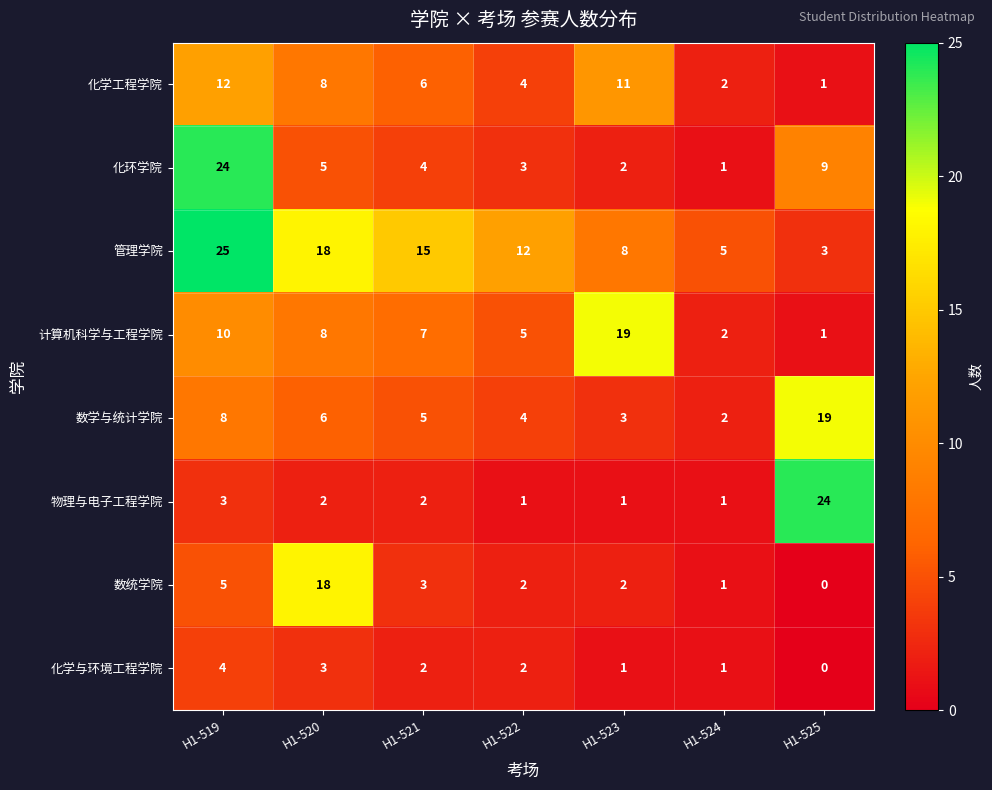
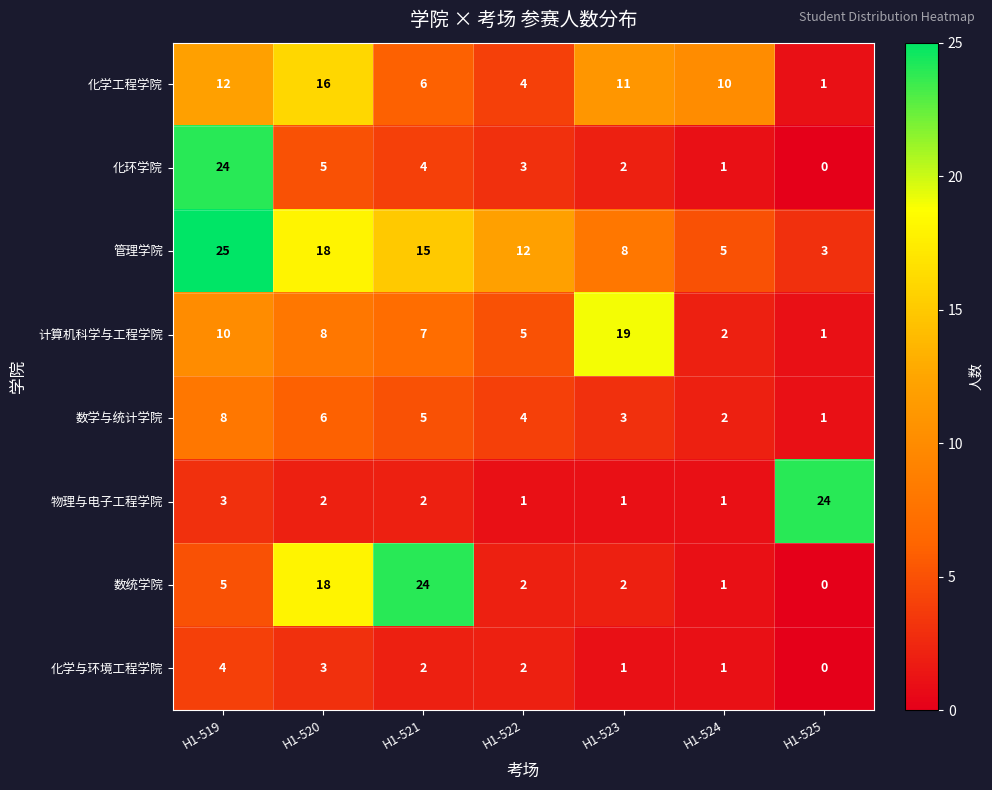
化学工程学院, H1-520: 8 -> 16
化学工程学院, H1-524: 2 -> 10
化环学院, H1-525: 9 -> 0
数学与统计学院, H1-525: 19 -> 1
数统学院, H1-521: 3 -> 24
